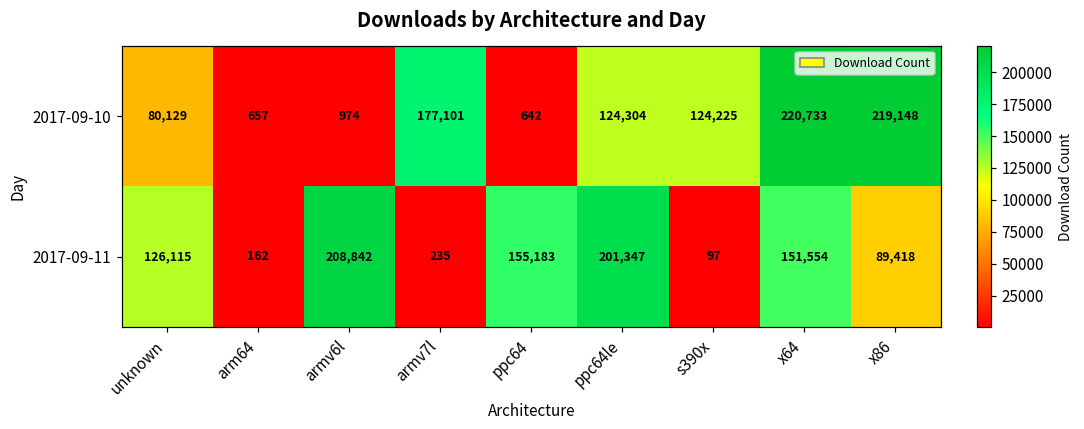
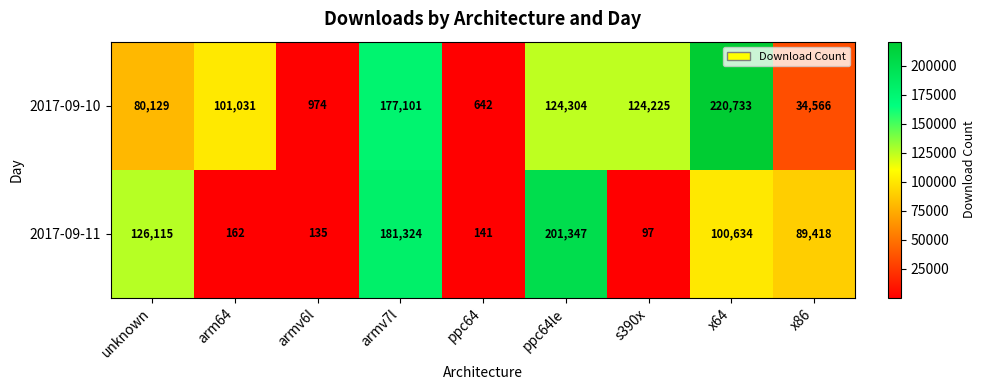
2017-09-10, arm64: 657 -> 101,031
2017-09-10, x86: 219,148 -> 34,566
2017-09-11, armv6l: 208,842 -> 135
2017-09-11, armv7l: 235 -> 181,324
2017-09-11, ppc64: 155,183 -> 141
2017-09-11, x64: 151,554 -> 100,634
